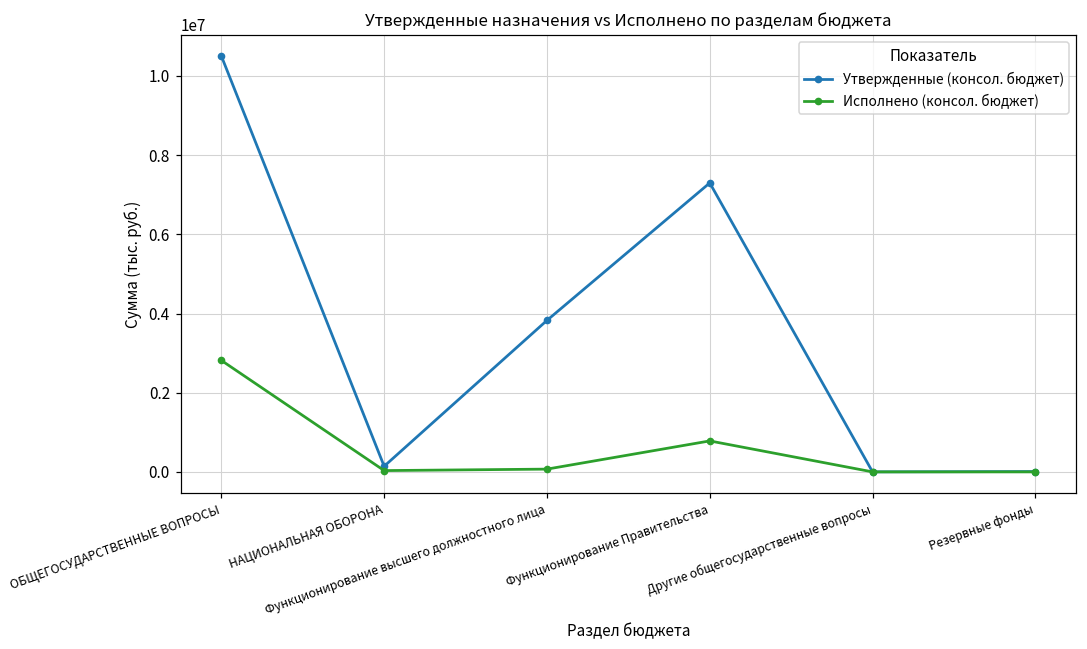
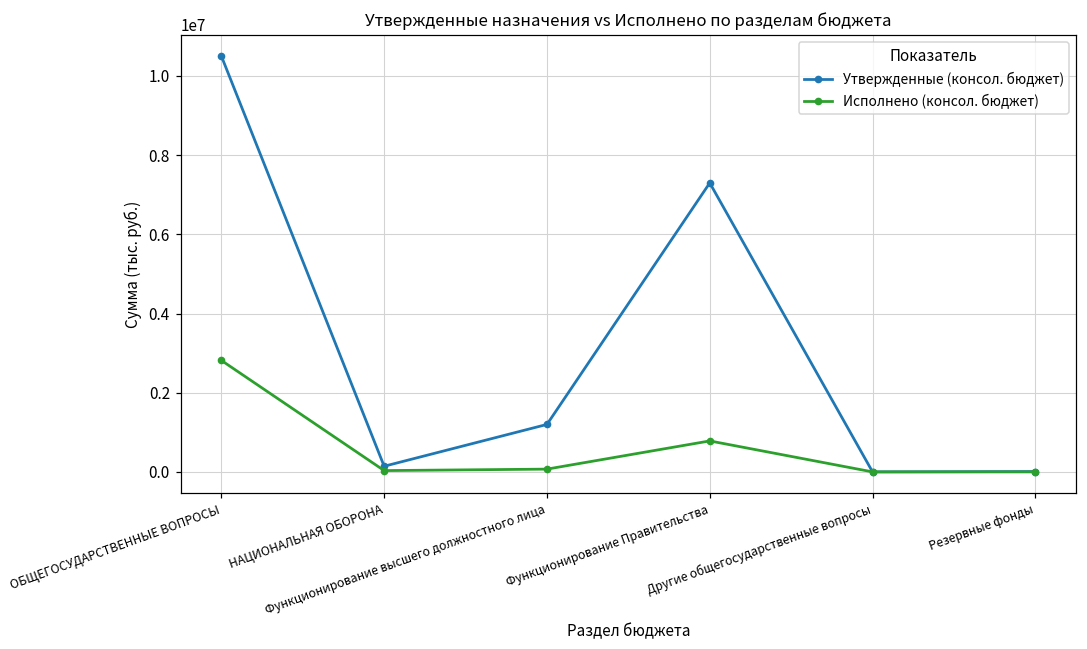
Утвержденные (консол. бюджет), Функционирование высшего должностного лица: 3800000 -> 1200000
